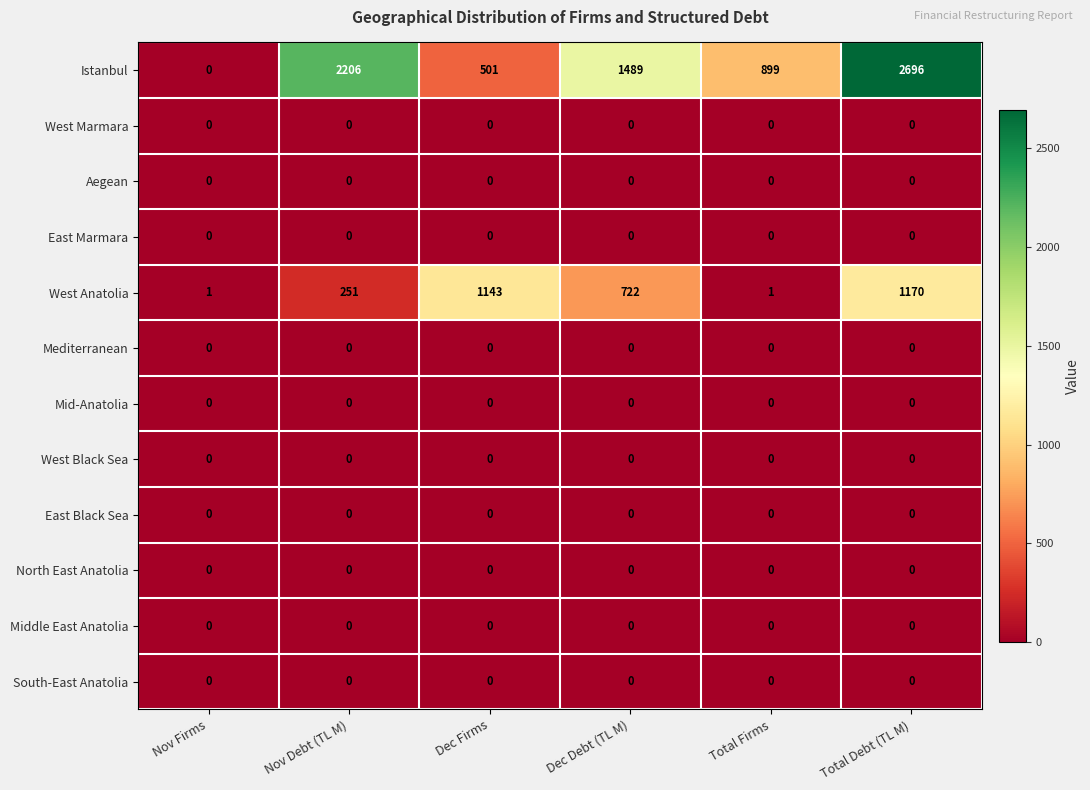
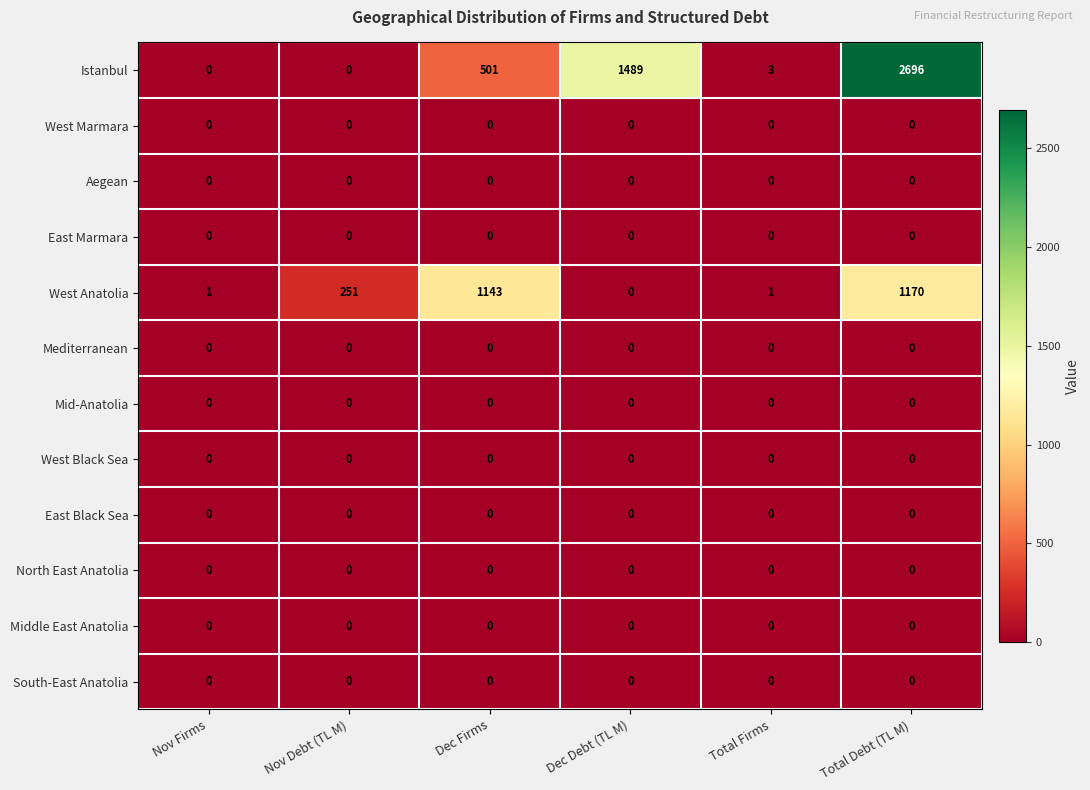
Istanbul, Nov Debt (TL M): 2206 -> 0
Istanbul, Total Firms: 899 -> 3
West Anatolia, Dec Debt (TL M): 722 -> 0
